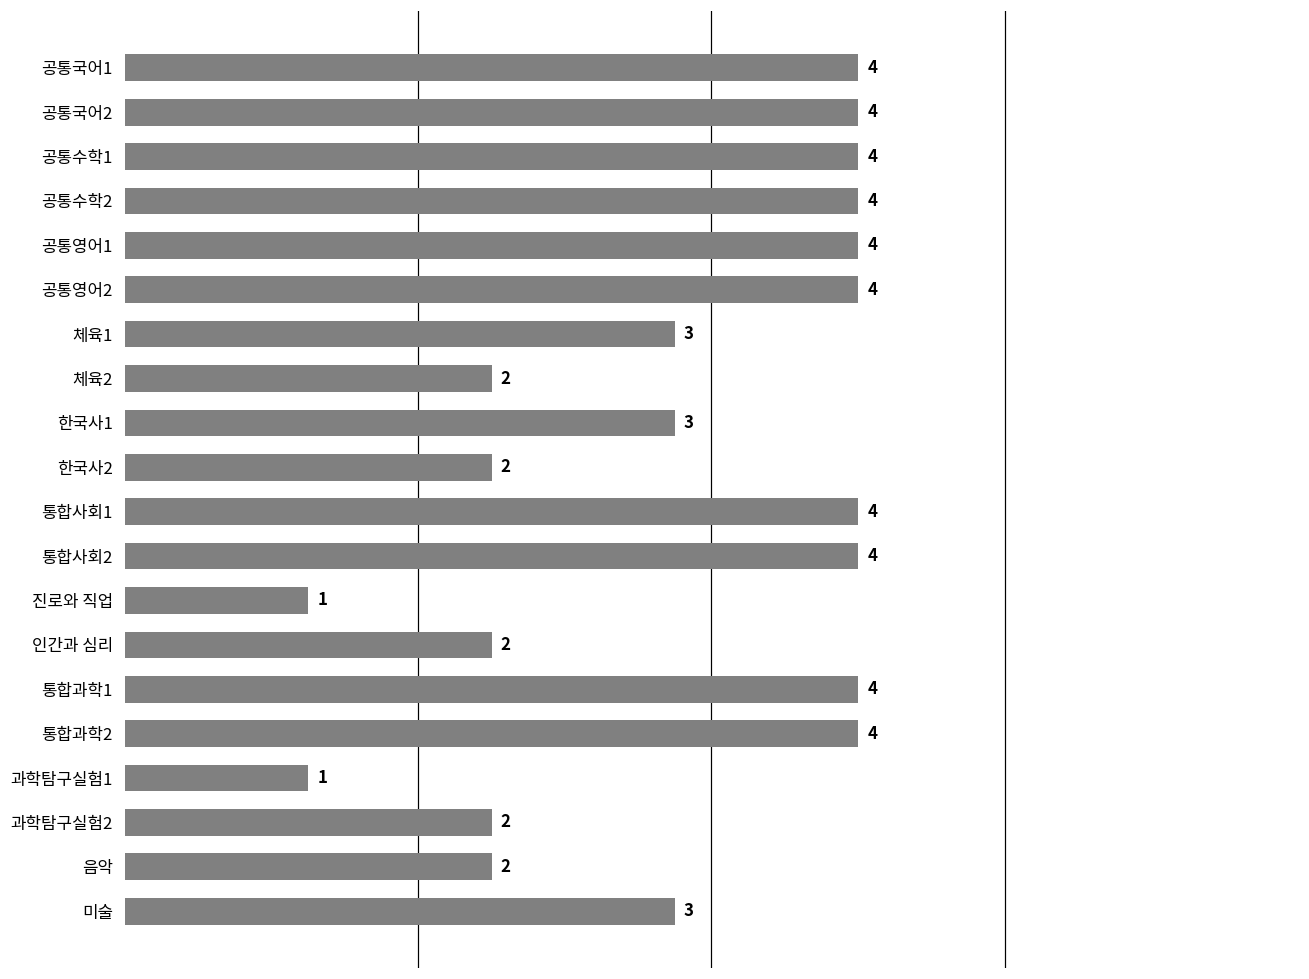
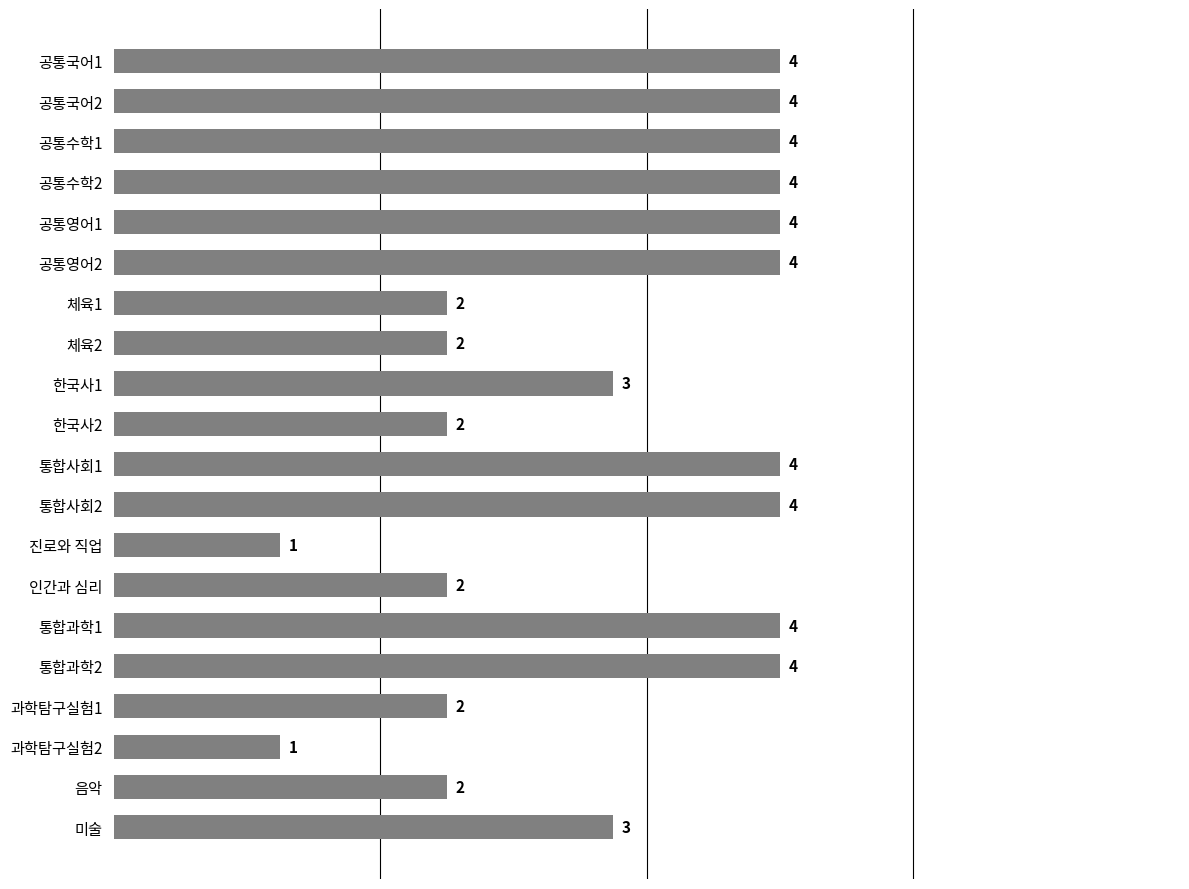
체육1: 3 -> 2
과학탐구실험1: 1 -> 2
과학탐구실험2: 2 -> 1
